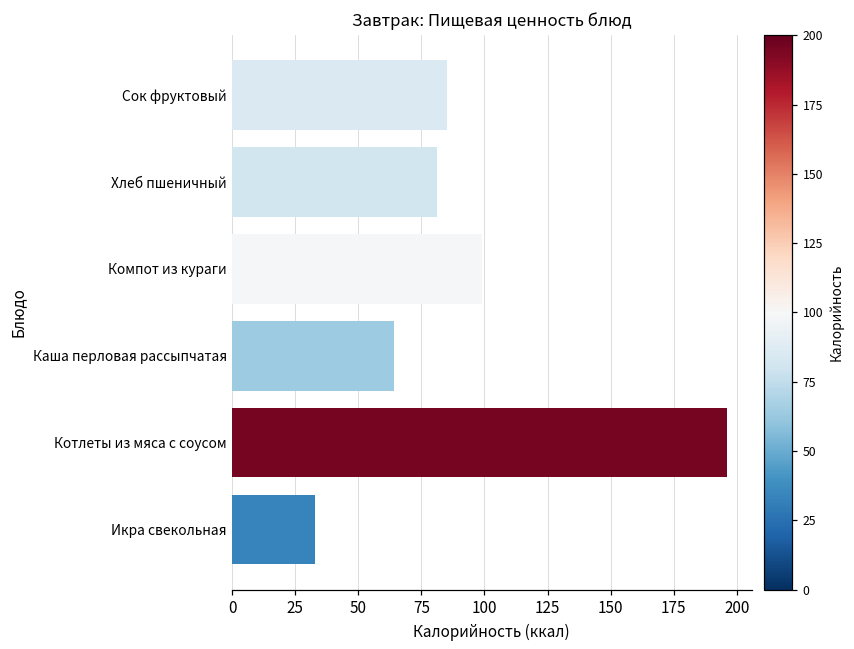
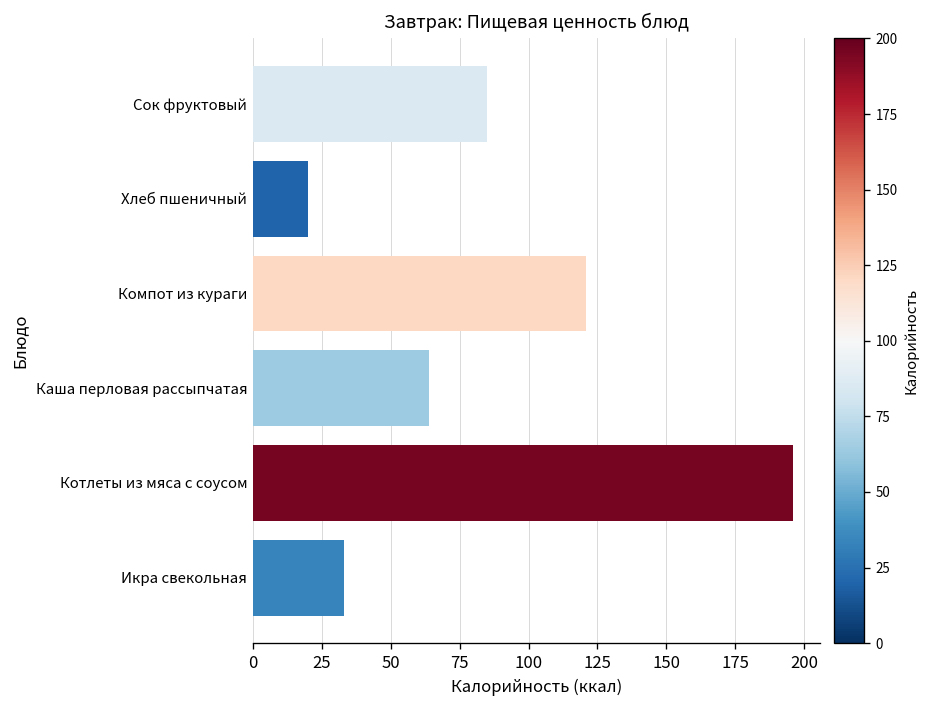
Хлеб пшеничный: 81 -> 20
Компот из кураги: 99 -> 121
